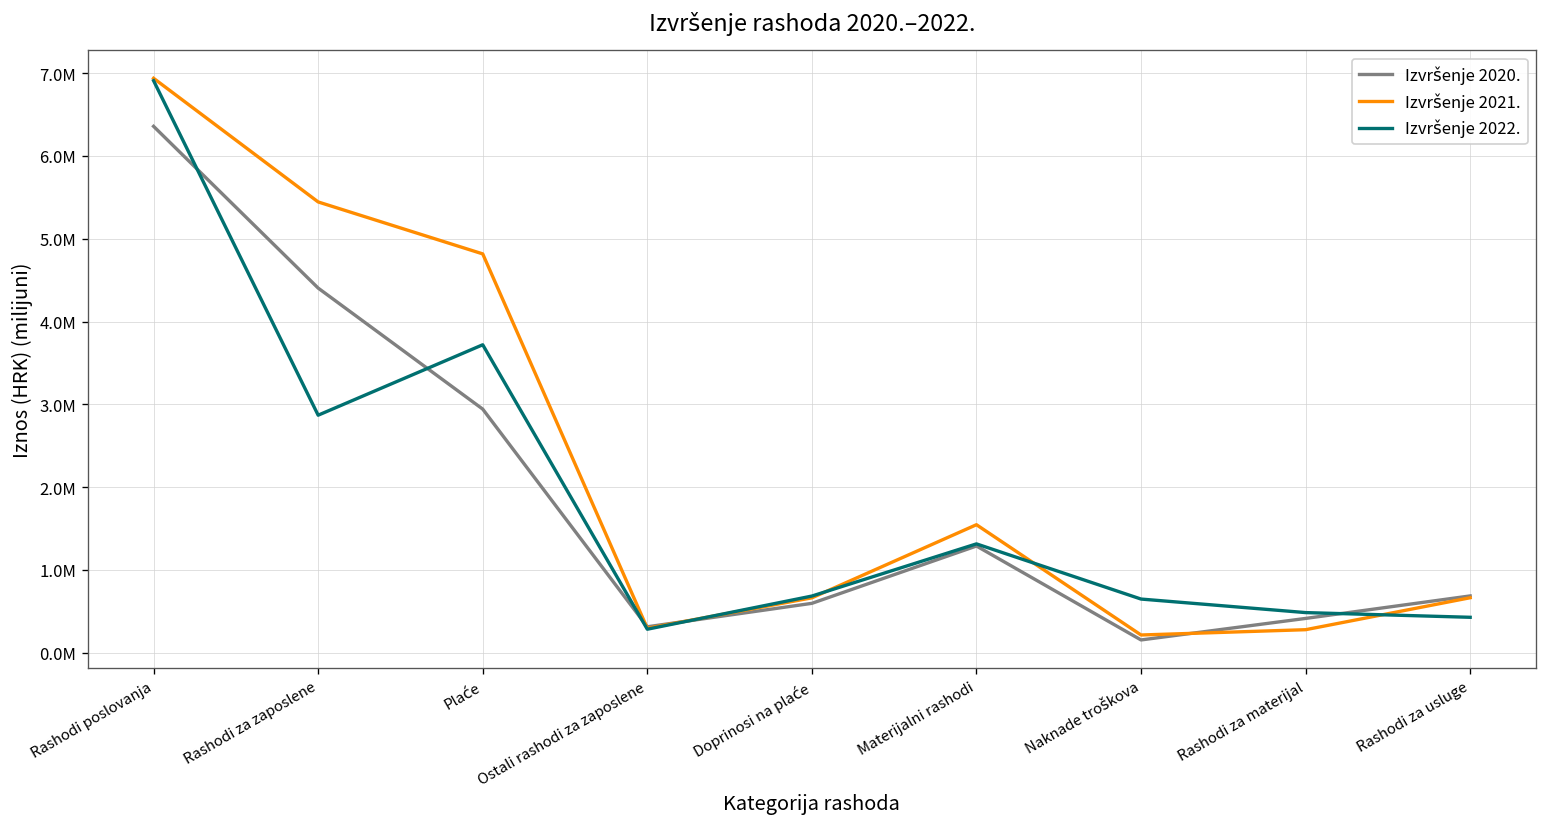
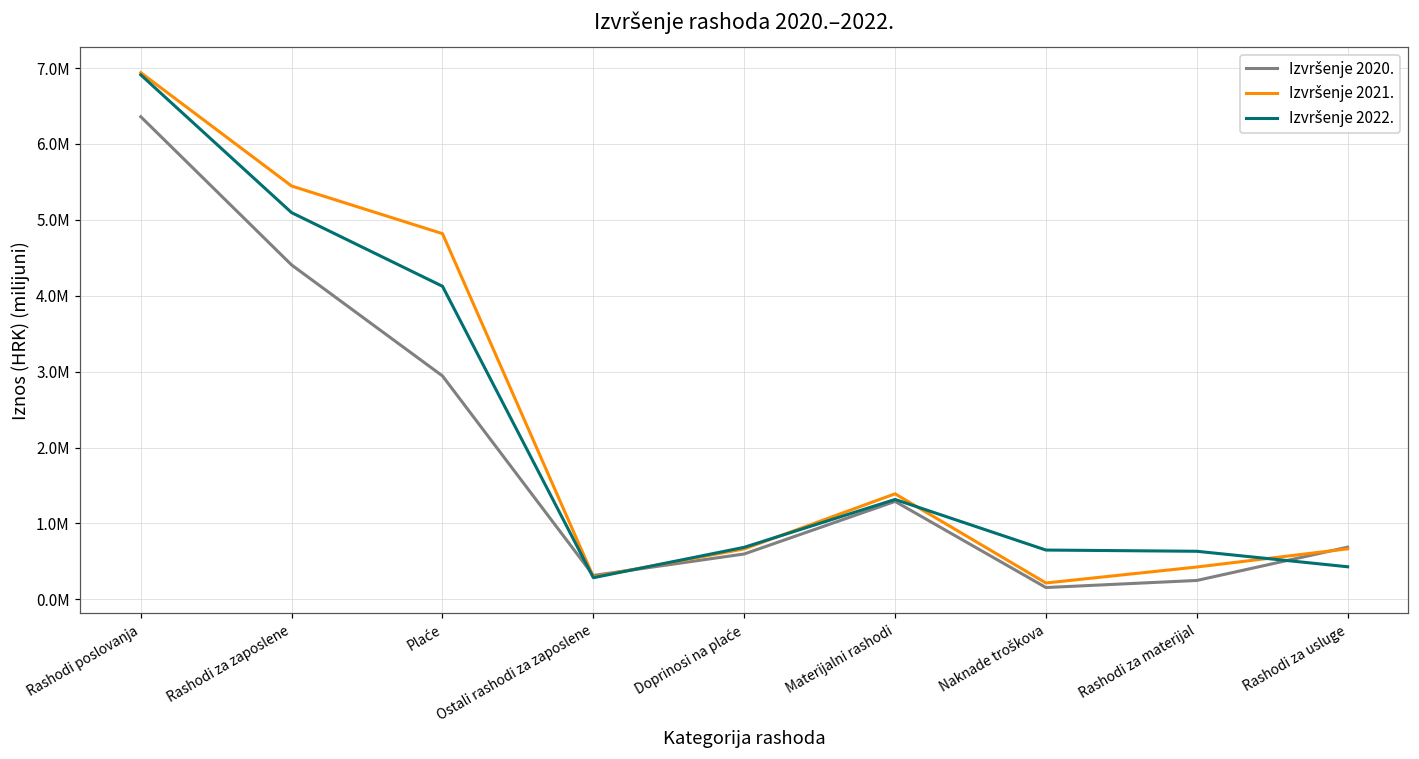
Izvršenje 2022., Rashodi za zaposlene: 2900000 -> 5100000
Izvršenje 2022., Plaće: 3700000 -> 4100000
Izvršenje 2021., Materijalni rashodi: 1500000 -> 1400000
Izvršenje 2020., Rashodi za materijal: 400000 -> 200000
Izvršenje 2021., Rashodi za materijal: 300000 -> 400000
Izvršenje 2022., Rashodi za materijal: 500000 -> 600000
